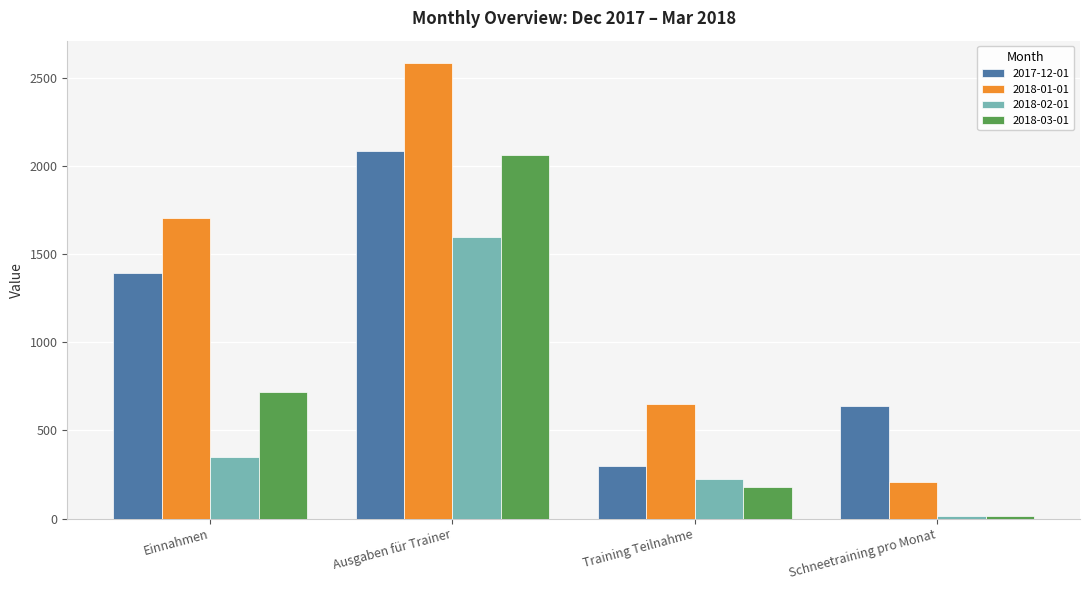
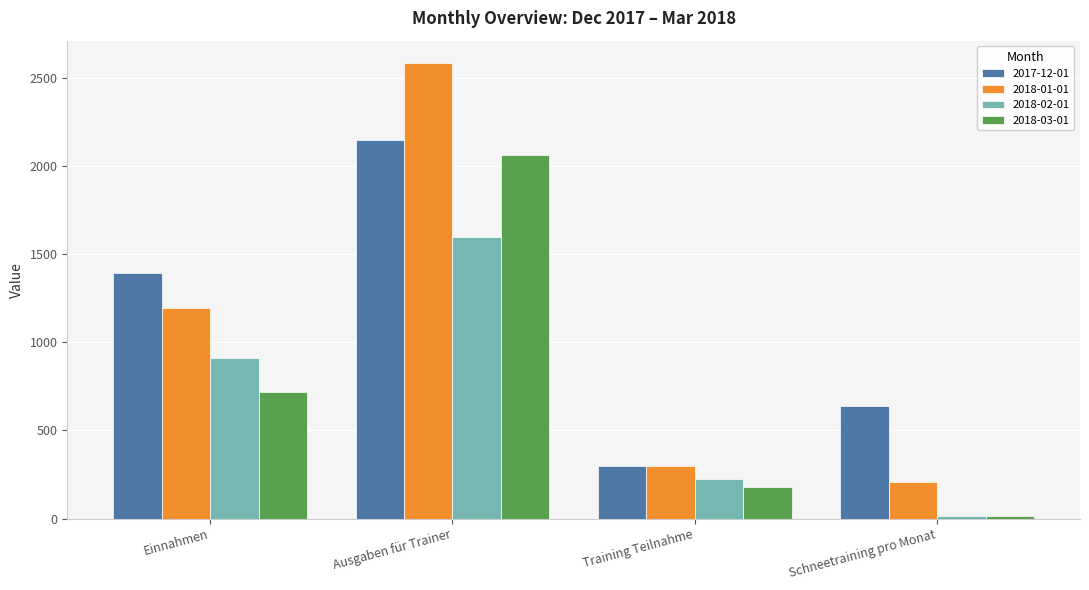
2018-01-01, Einnahmen: 1710 -> 1190
2018-02-01, Einnahmen: 350 -> 910
2017-12-01, Ausgaben für Trainer: 2090 -> 2150
2018-01-01, Training Teilnahme: 650 -> 300
